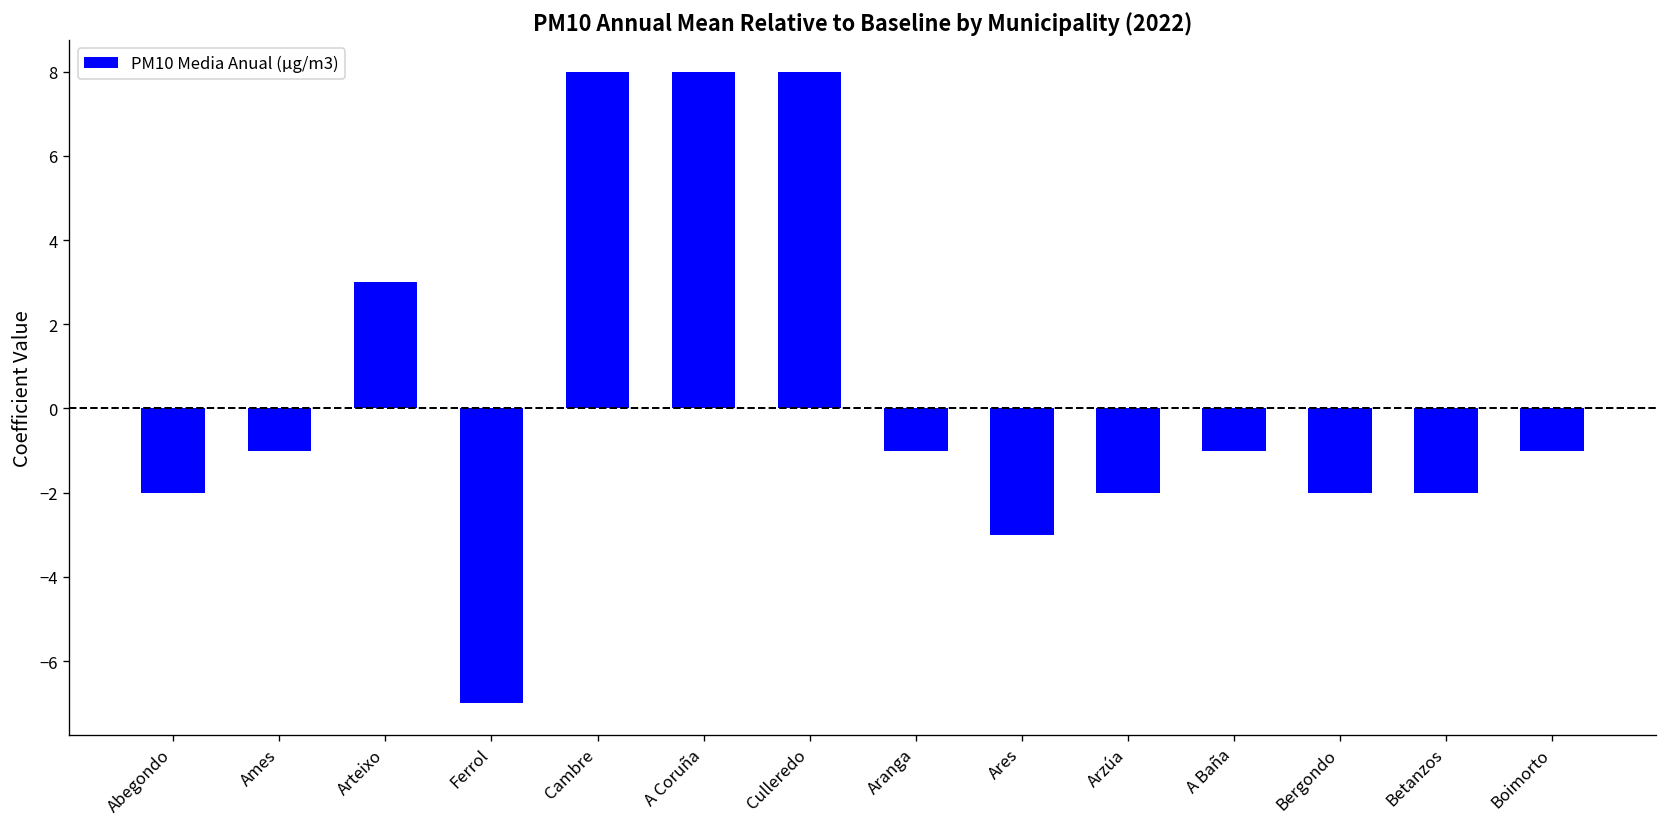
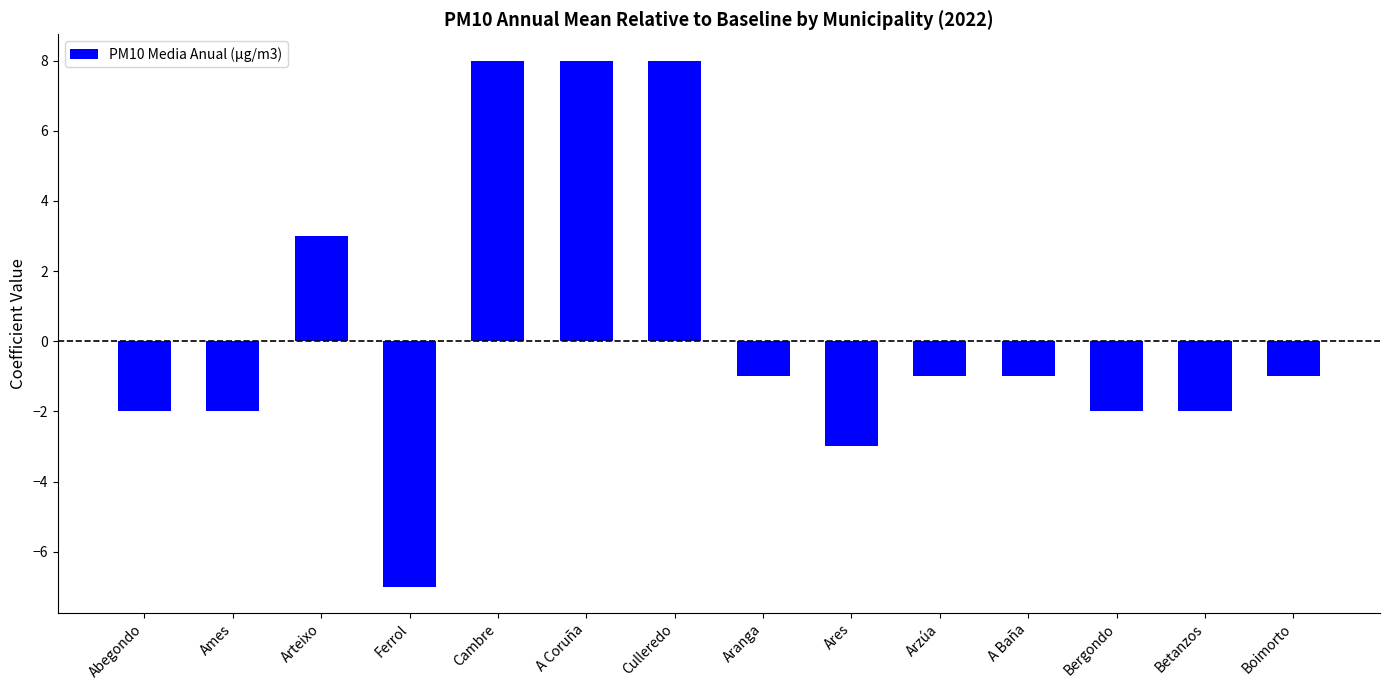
Ames: -1.0 -> -2.0
Arzúa: -2.0 -> -1.0
